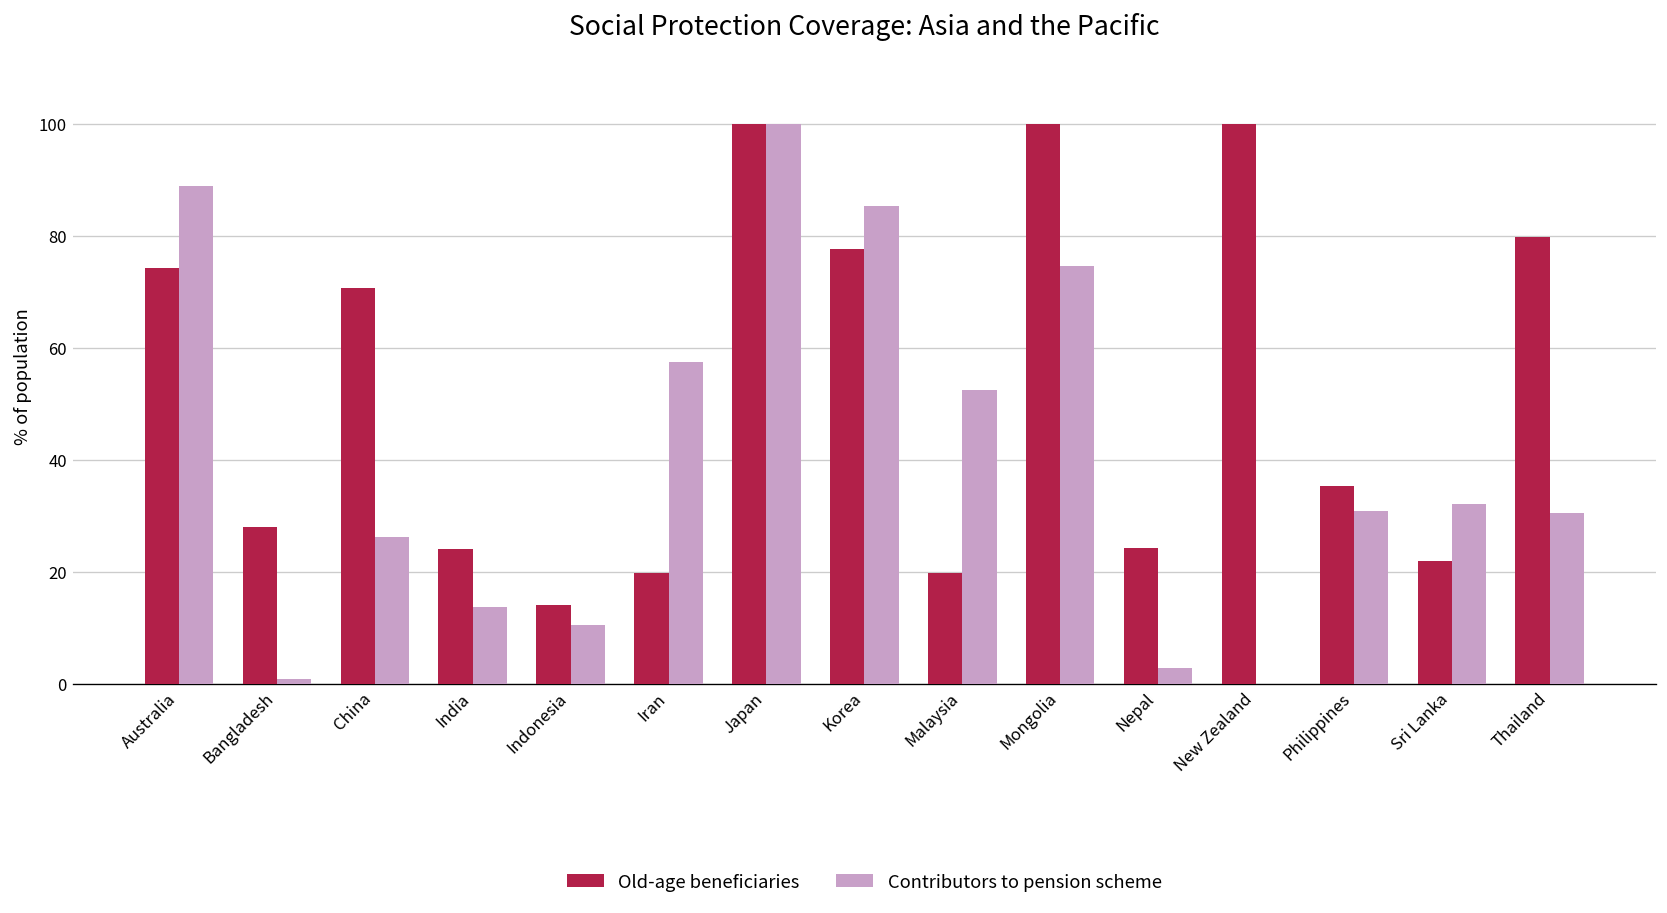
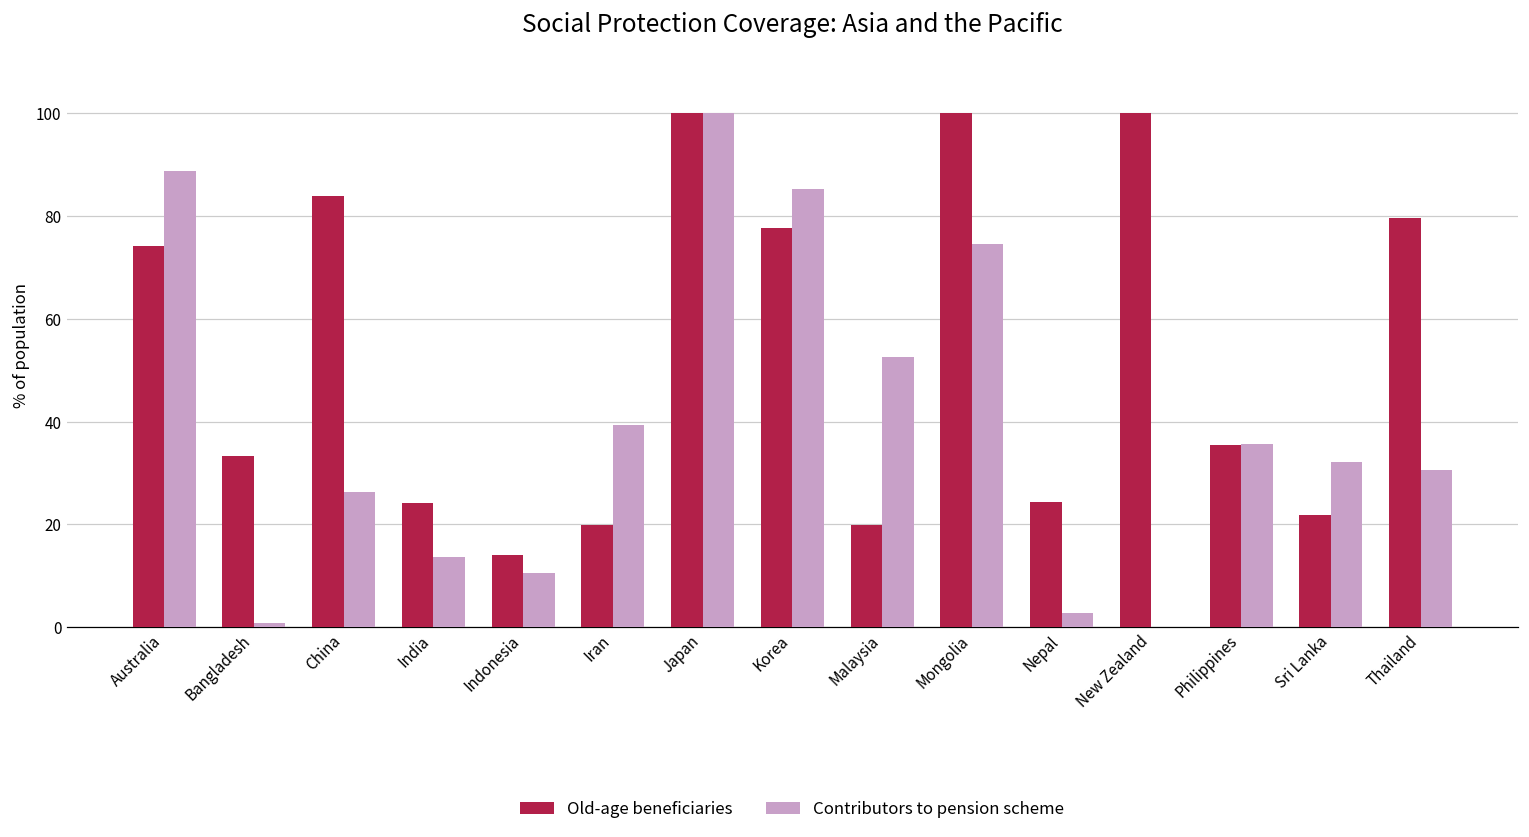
Old-age beneficiaries, Bangladesh: 28 -> 33
Old-age beneficiaries, China: 71 -> 84
Contributors to pension scheme, Iran: 57 -> 39
Contributors to pension scheme, Philippines: 31 -> 36
